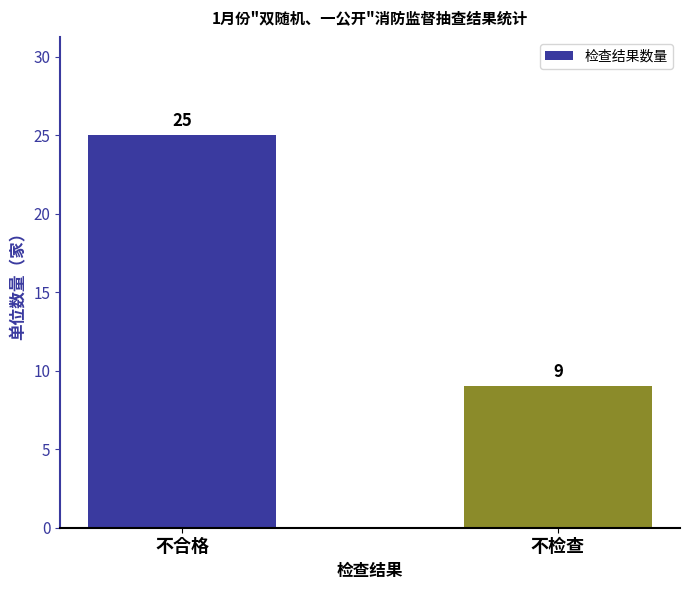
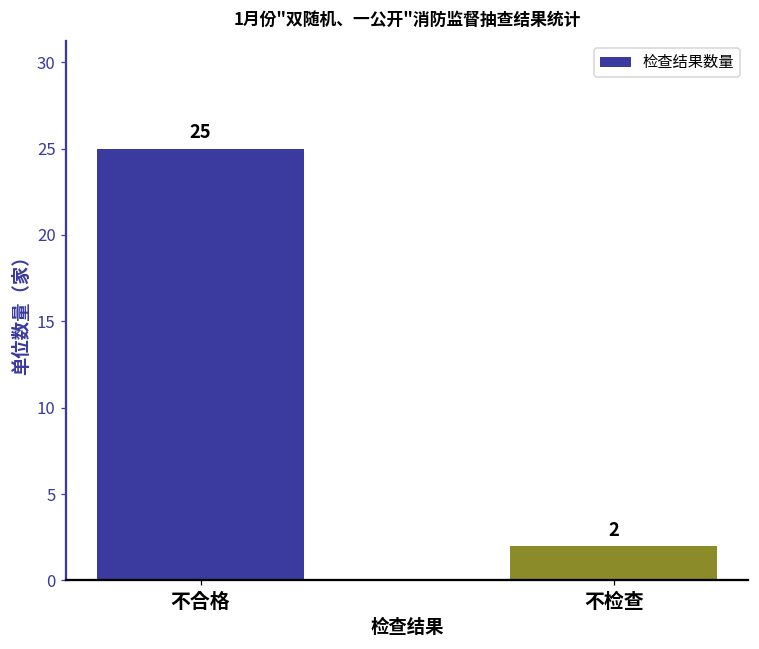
不检查: 9 -> 2
